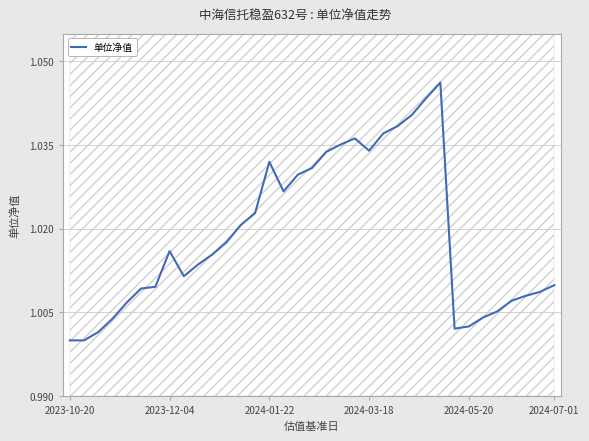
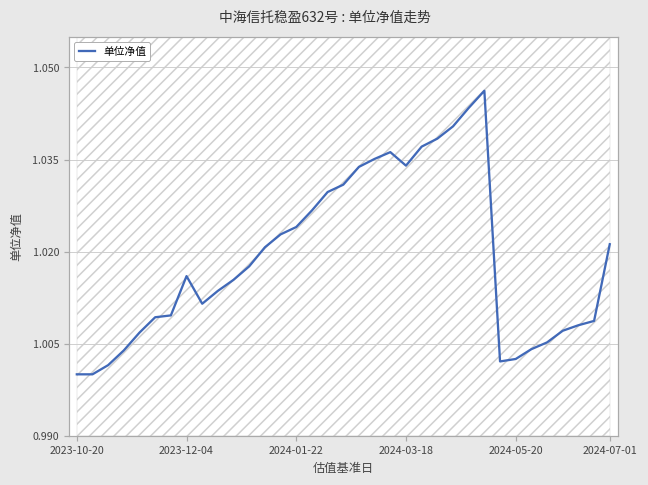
单位净值, 2024-01-22: 1.032 -> 1.024
单位净值, 2024-07-01: 1.010 -> 1.021
